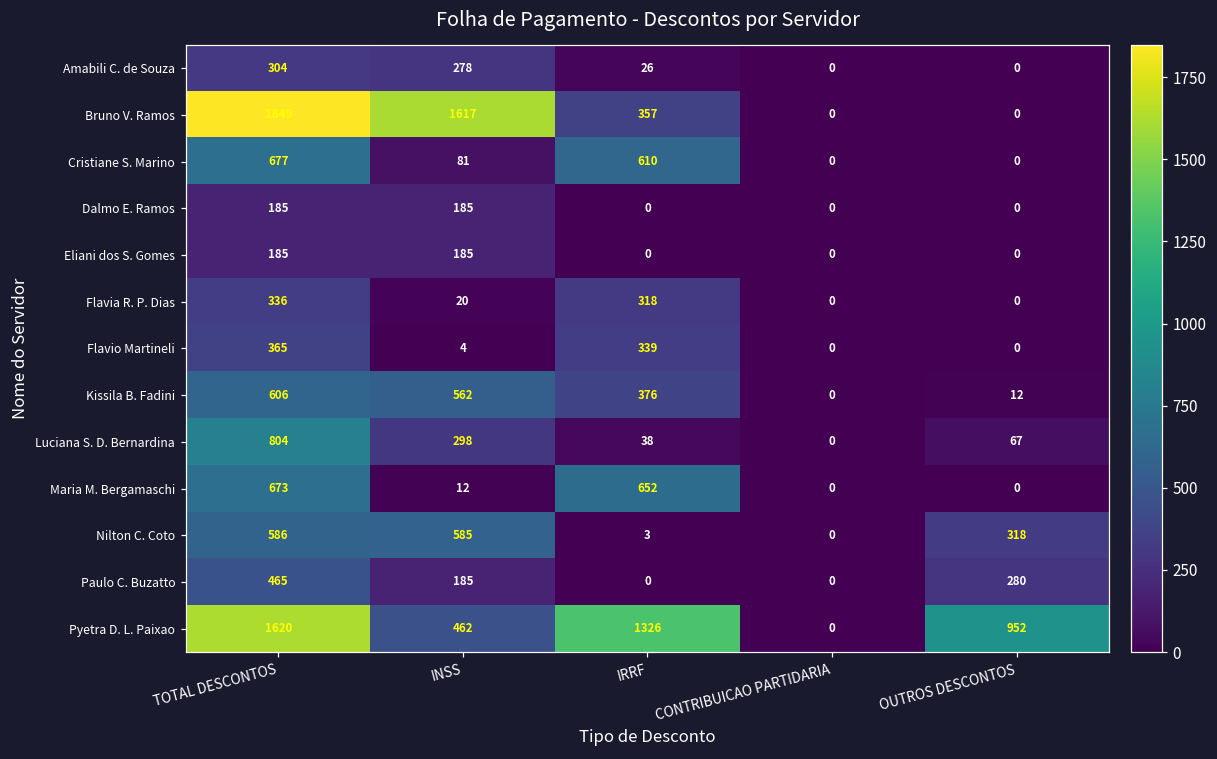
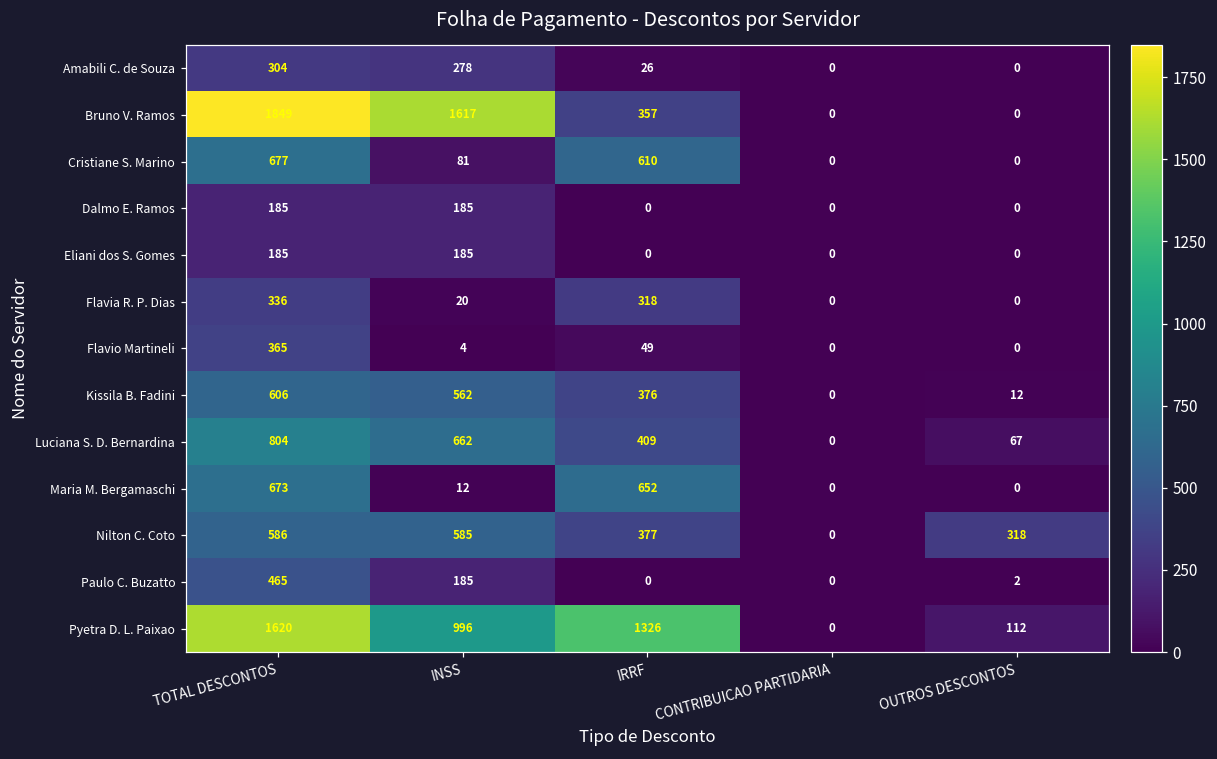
Flavio Martineli, IRRF: 339 -> 49
Luciana S. D. Bernardina, INSS: 298 -> 662
Luciana S. D. Bernardina, IRRF: 38 -> 409
Nilton C. Coto, IRRF: 3 -> 377
Paulo C. Buzatto, OUTROS DESCONTOS: 280 -> 2
Pyetra D. L. Paixao, INSS: 462 -> 996
Pyetra D. L. Paixao, OUTROS DESCONTOS: 952 -> 112
